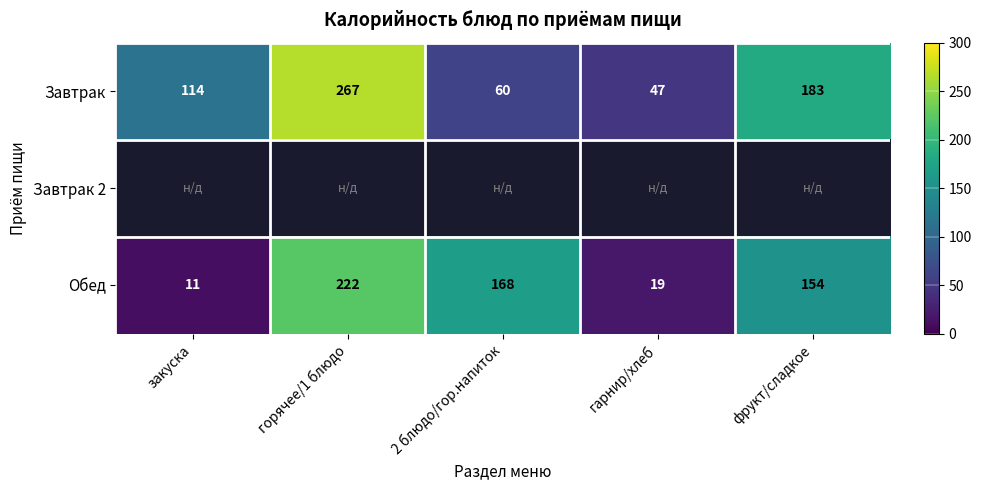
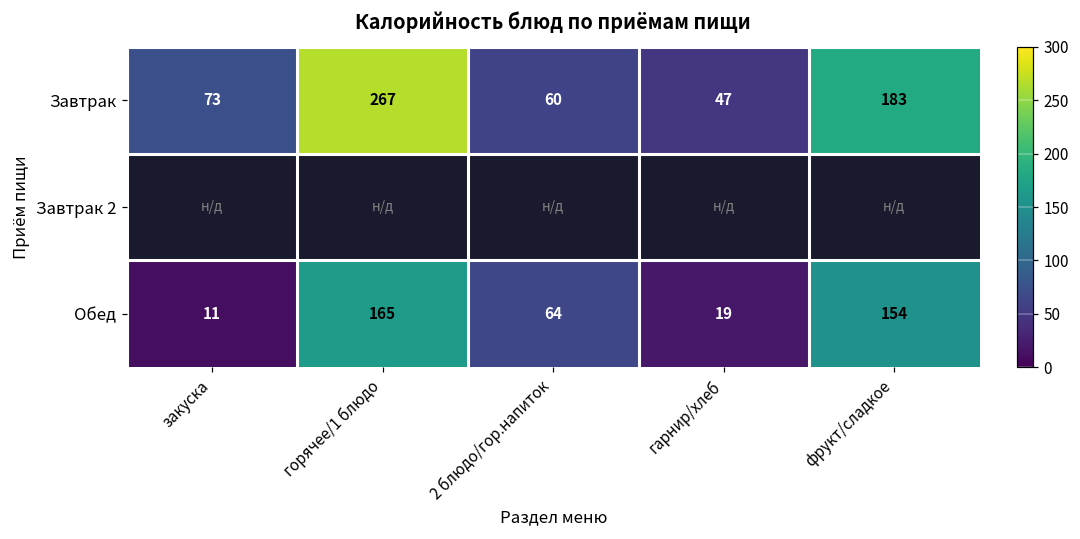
Завтрак, закуска: 114 -> 73
Обед, горячее/1 блюдо: 222 -> 165
Обед, 2 блюдо/гор.напиток: 168 -> 64
